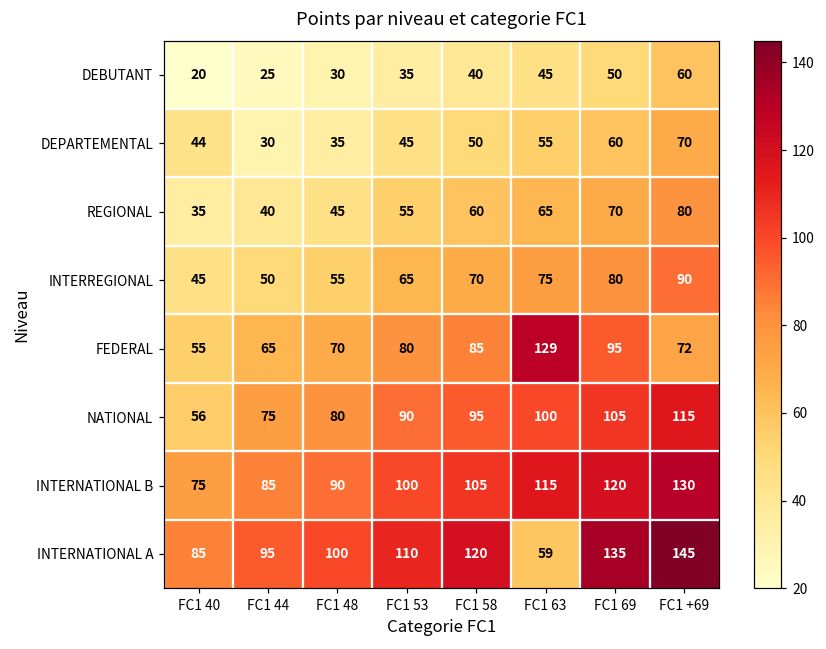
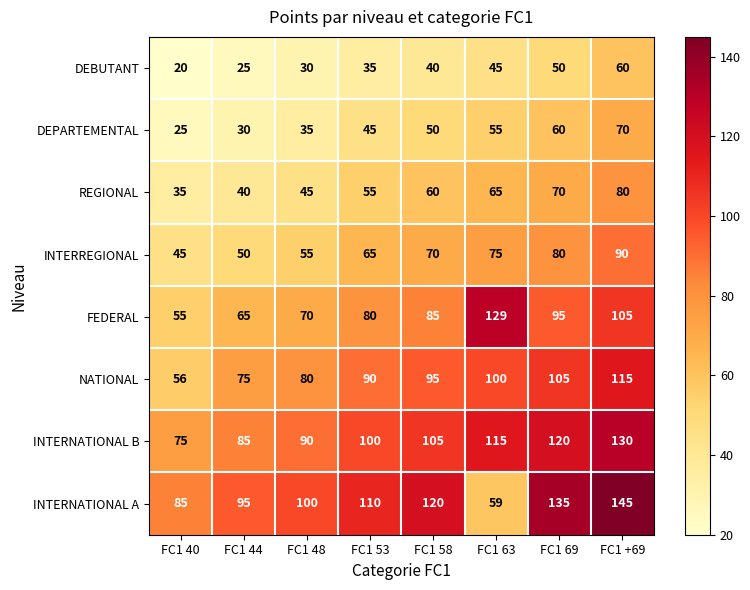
DEPARTEMENTAL, FC1 40: 44 -> 25
FEDERAL, FC1 +69: 72 -> 105
